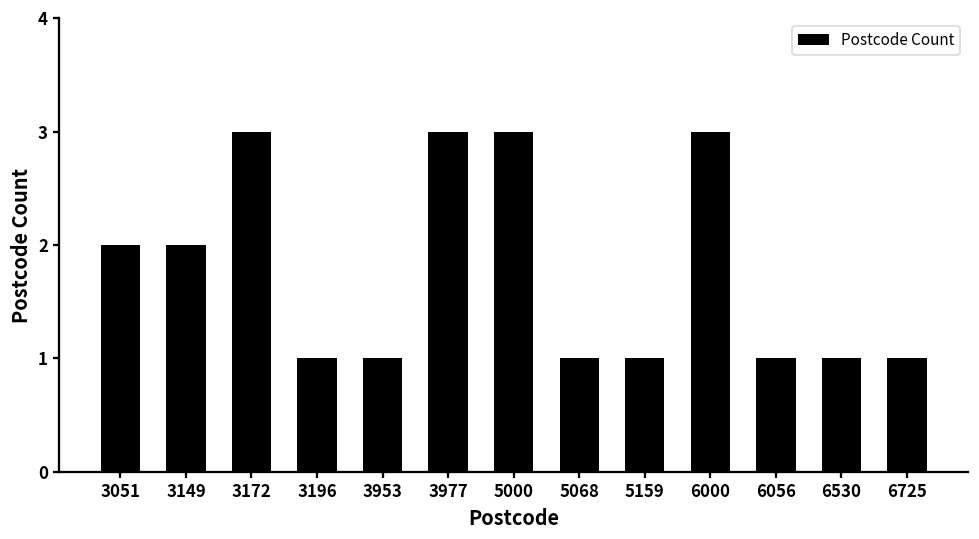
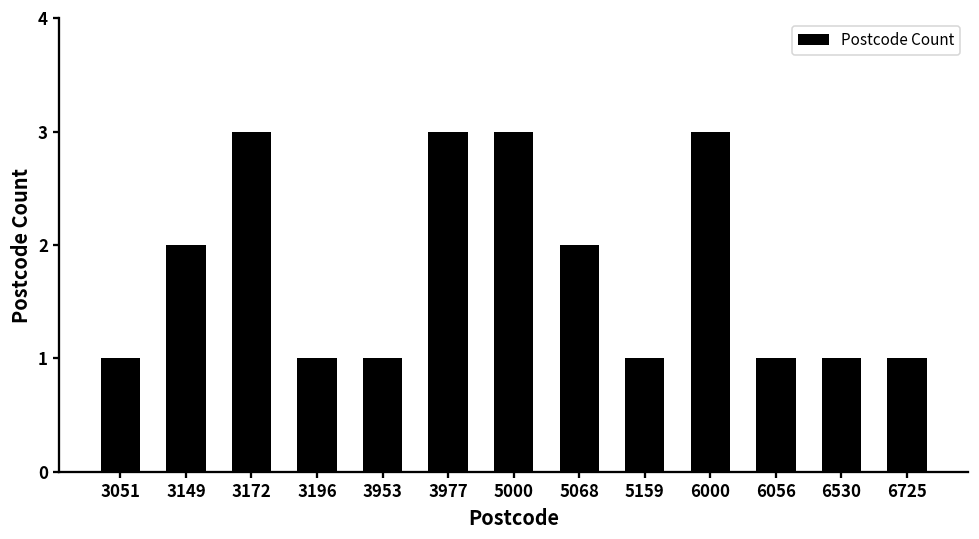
3051: 2 -> 1
5068: 1 -> 2
